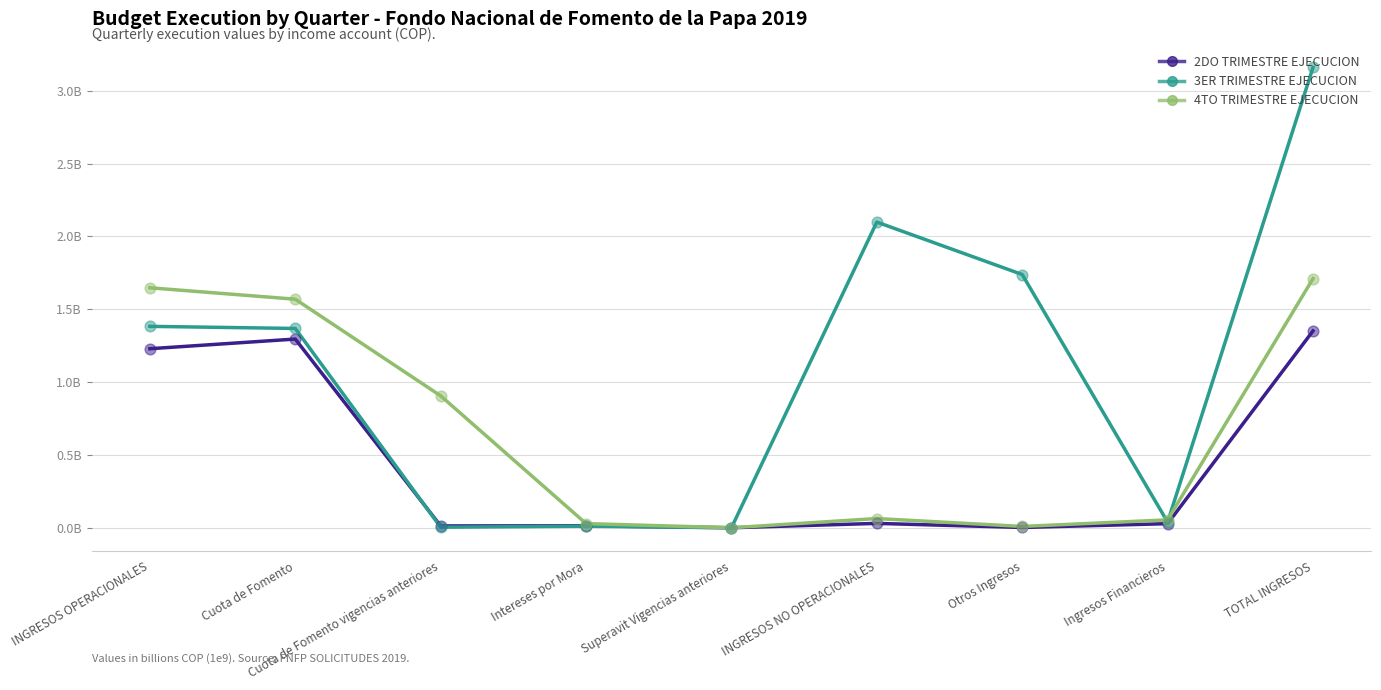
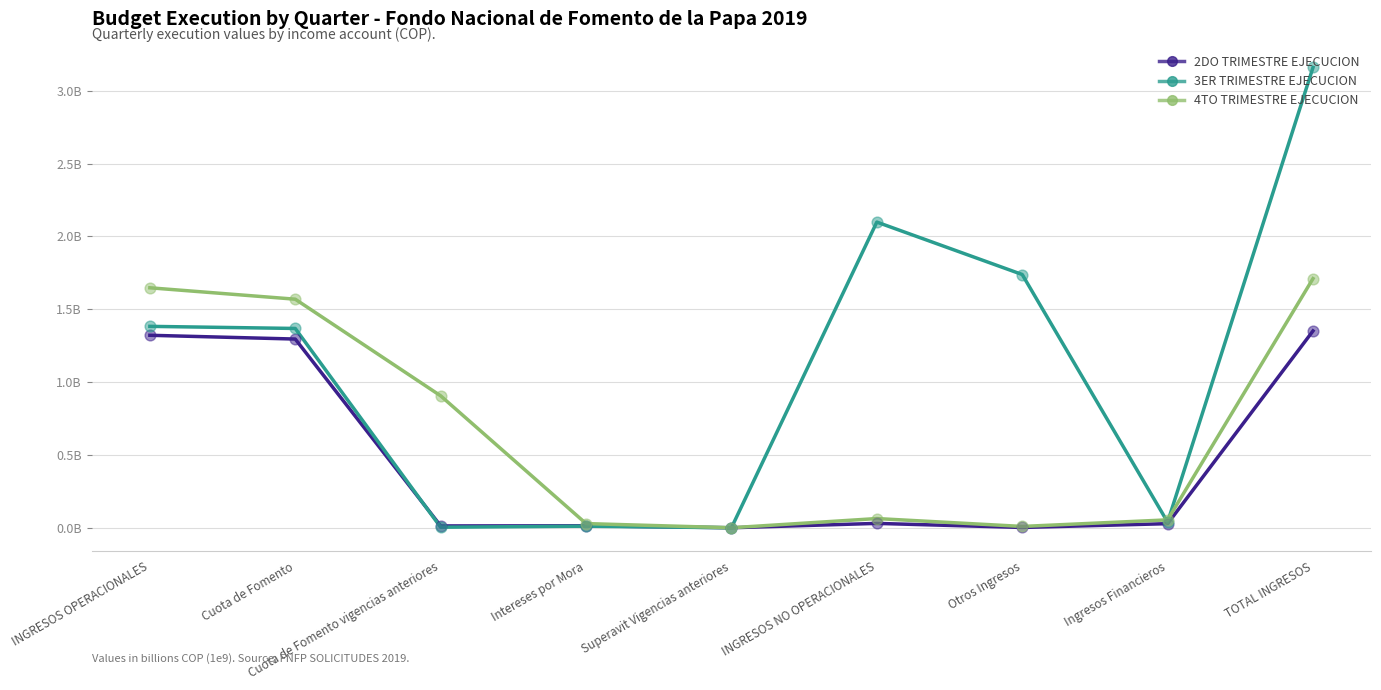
2DO TRIMESTRE EJECUCION, INGRESOS OPERACIONALES: 1230000000 -> 1320000000
